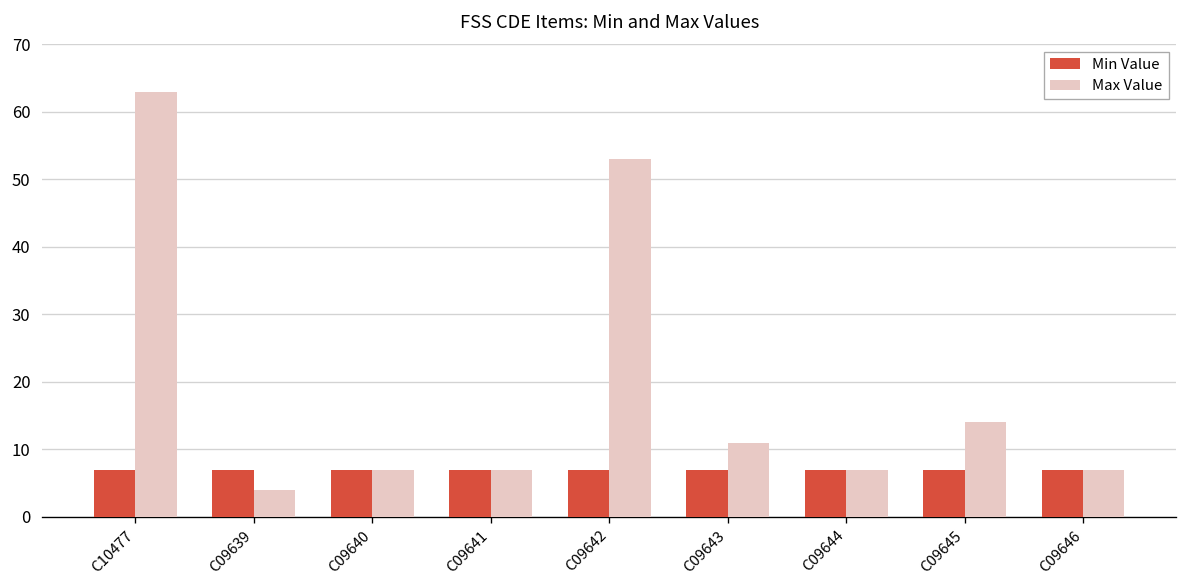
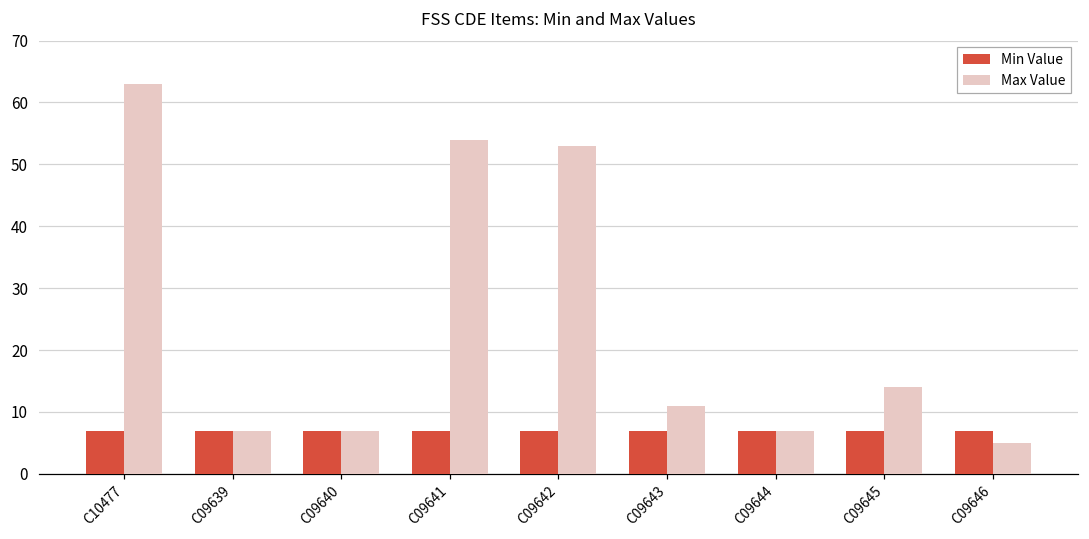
Max Value, C09639: 4 -> 7
Max Value, C09641: 7 -> 54
Max Value, C09646: 7 -> 5
